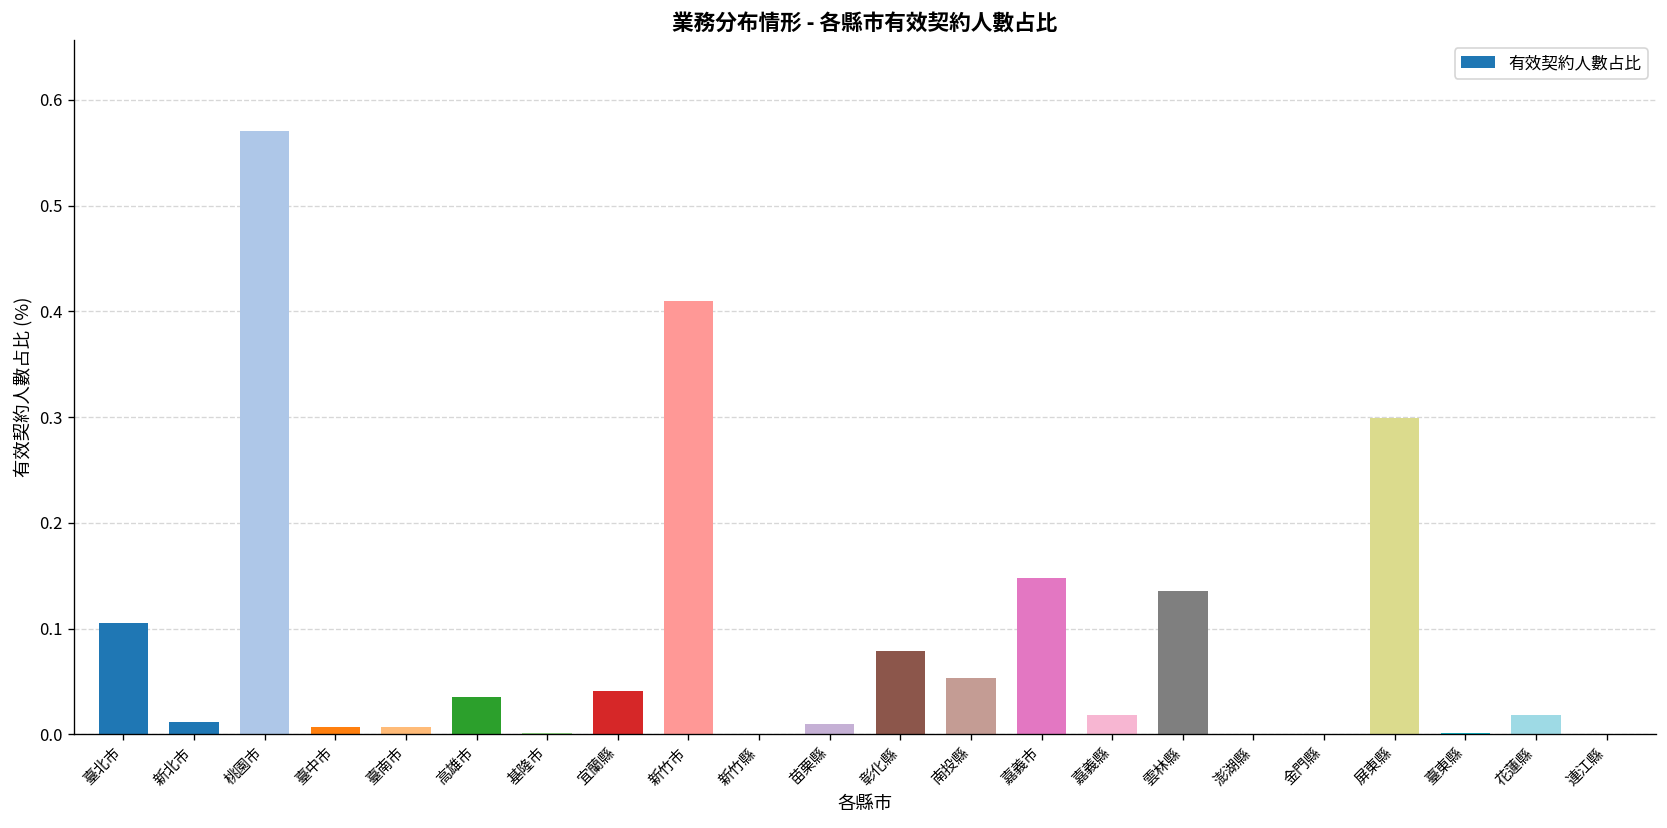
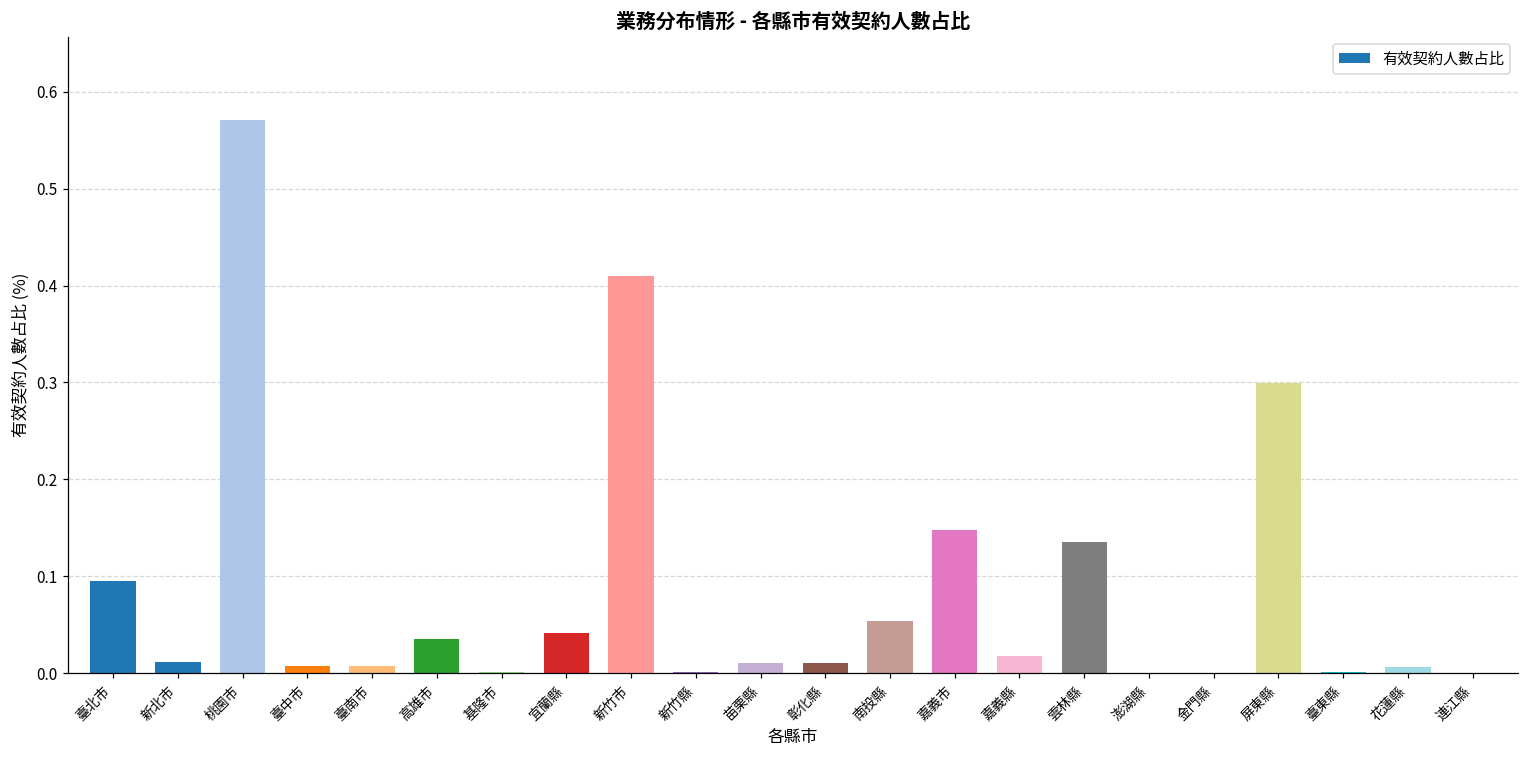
臺北市: 0.11 -> 0.10
彰化縣: 0.08 -> 0.01
花蓮縣: 0.02 -> 0.01
